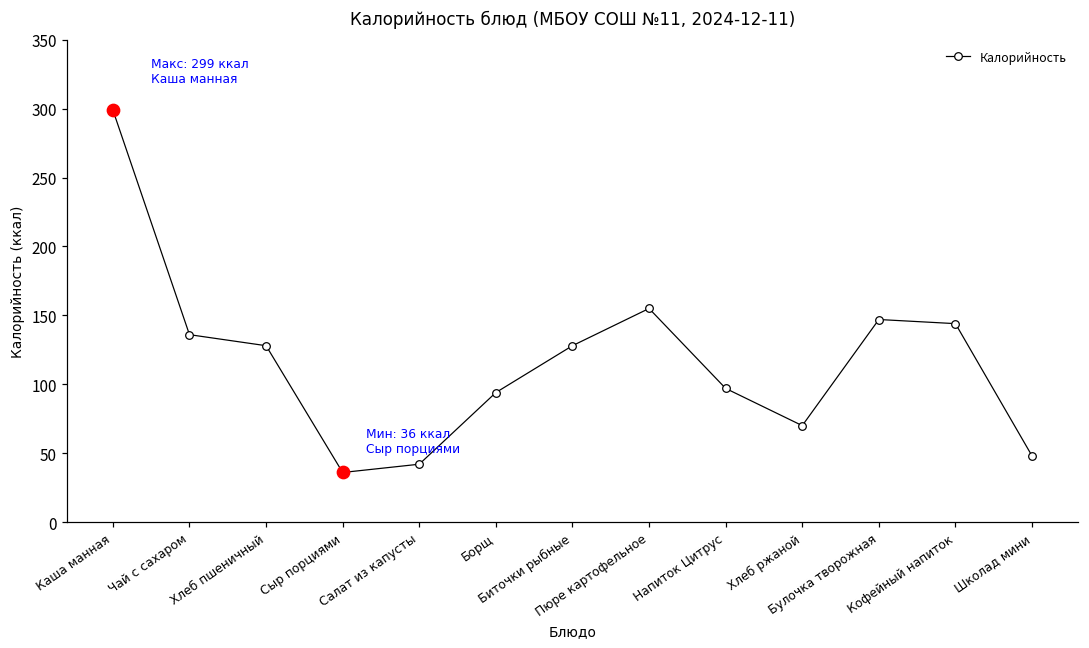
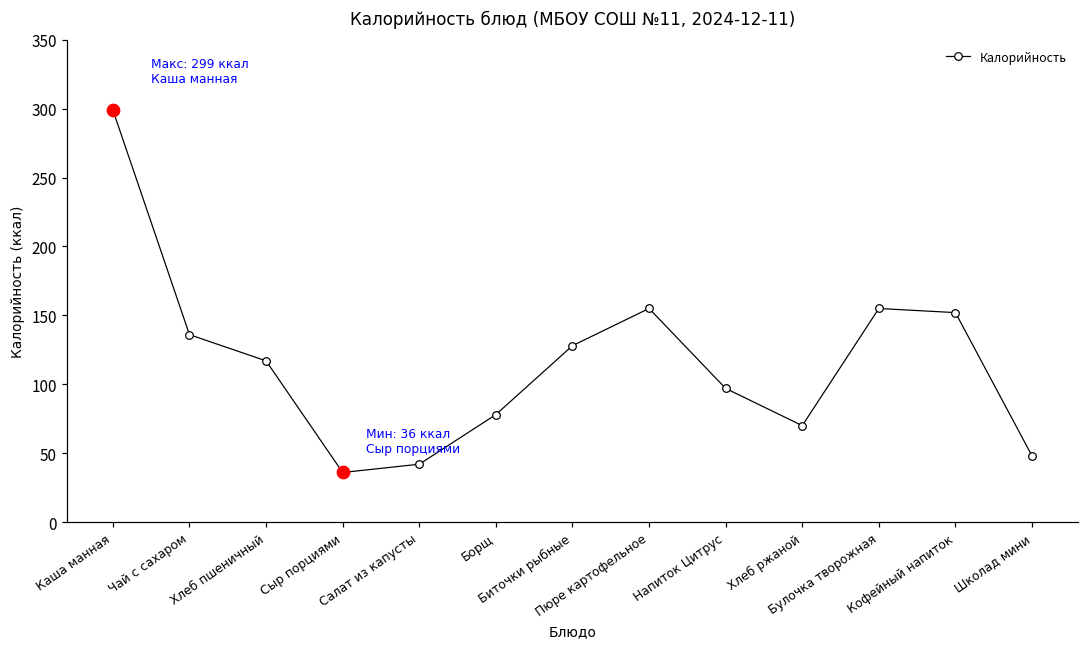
Калорийность, Хлеб пшеничный: 128 -> 117
Калорийность, Борщ: 94 -> 78
Калорийность, Булочка творожная: 147 -> 155
Калорийность, Кофейный напиток: 144 -> 152
